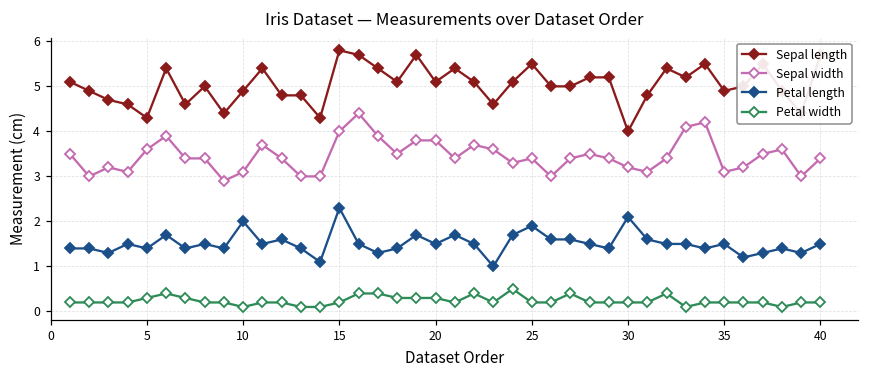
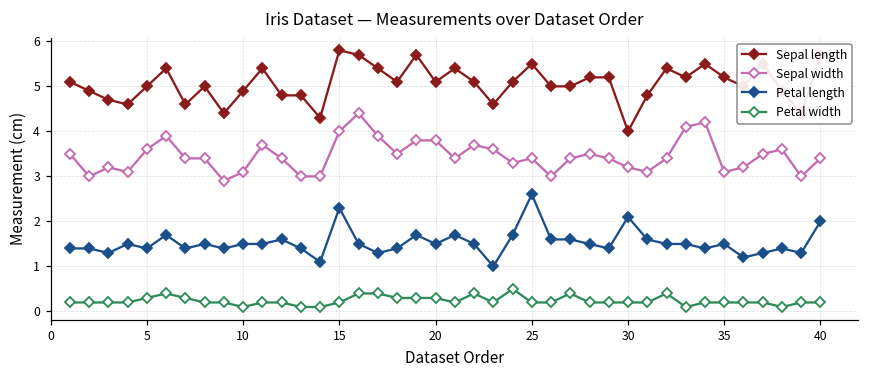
Sepal length, 5: 4.3 -> 5.0
Petal length, 10: 2.0 -> 1.5
Petal length, 25: 1.9 -> 2.6
Sepal length, 35: 4.9 -> 5.2
Petal length, 40: 1.5 -> 2.0
